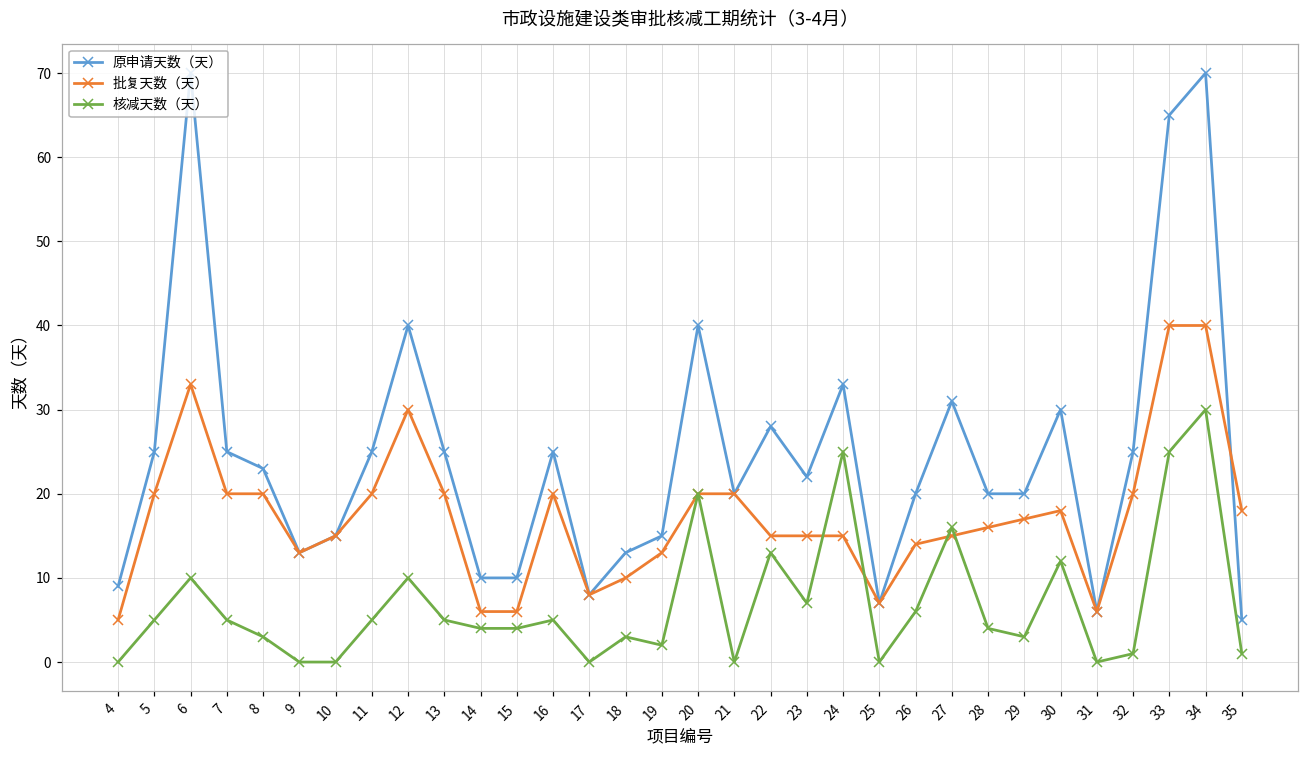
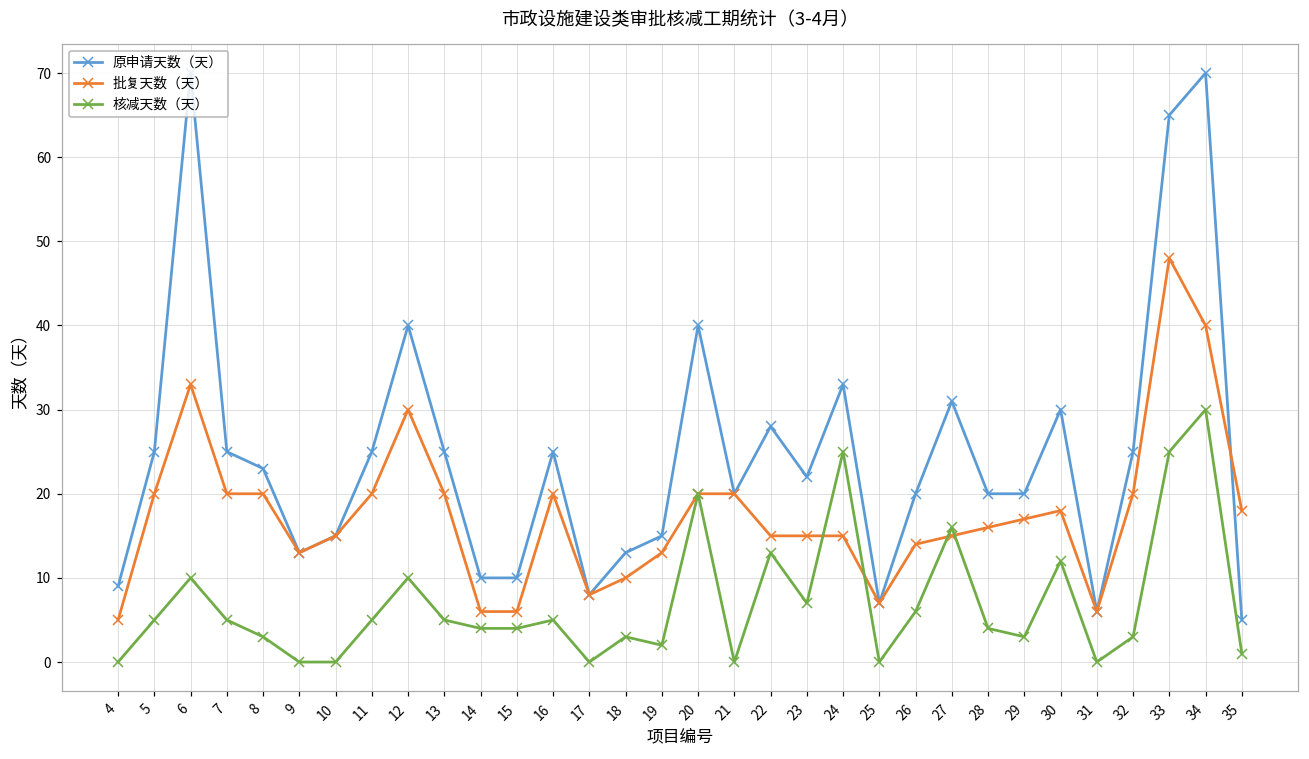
核减天数（天）, 32: 1 -> 3
批复天数（天）, 33: 40 -> 48
